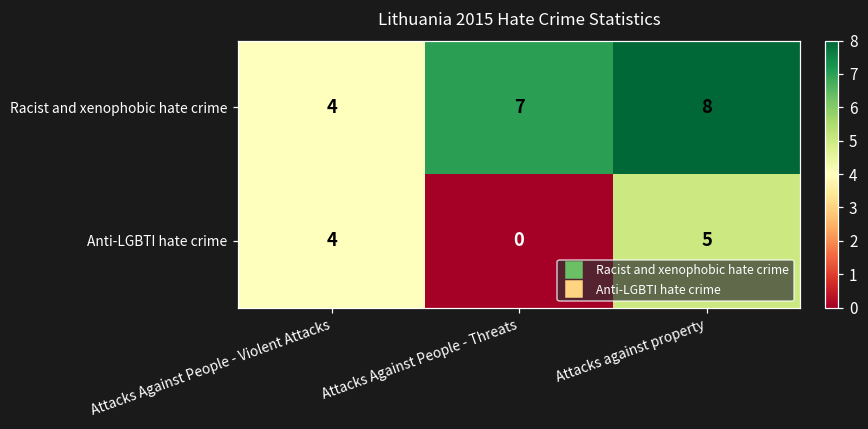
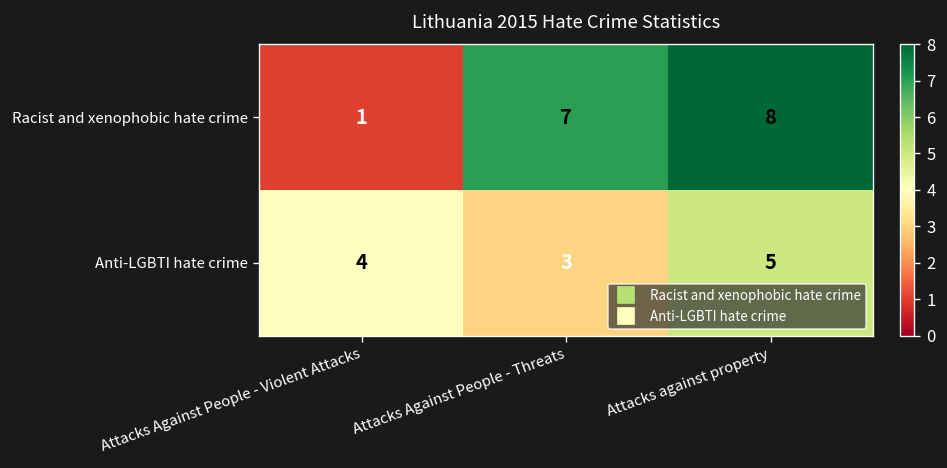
Racist and xenophobic hate crime, Attacks Against People - Violent Attacks: 4 -> 1
Anti-LGBTI hate crime, Attacks Against People - Threats: 0 -> 3
